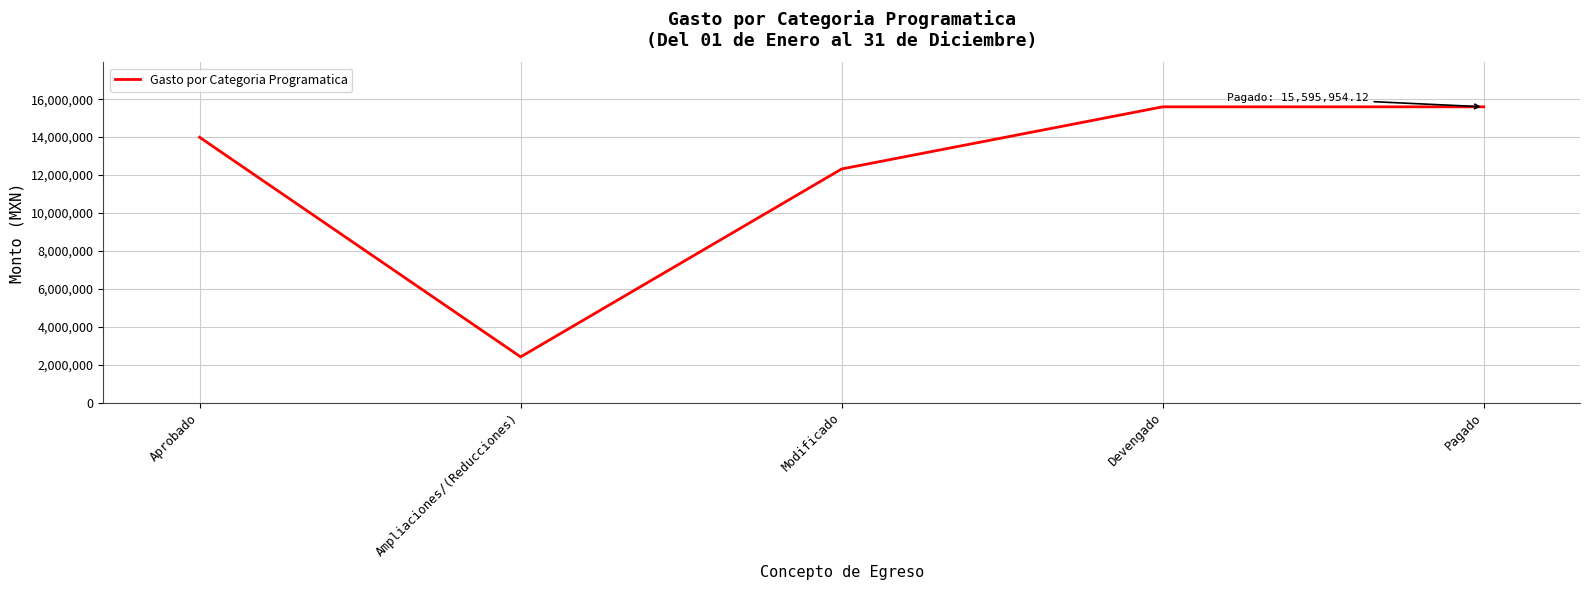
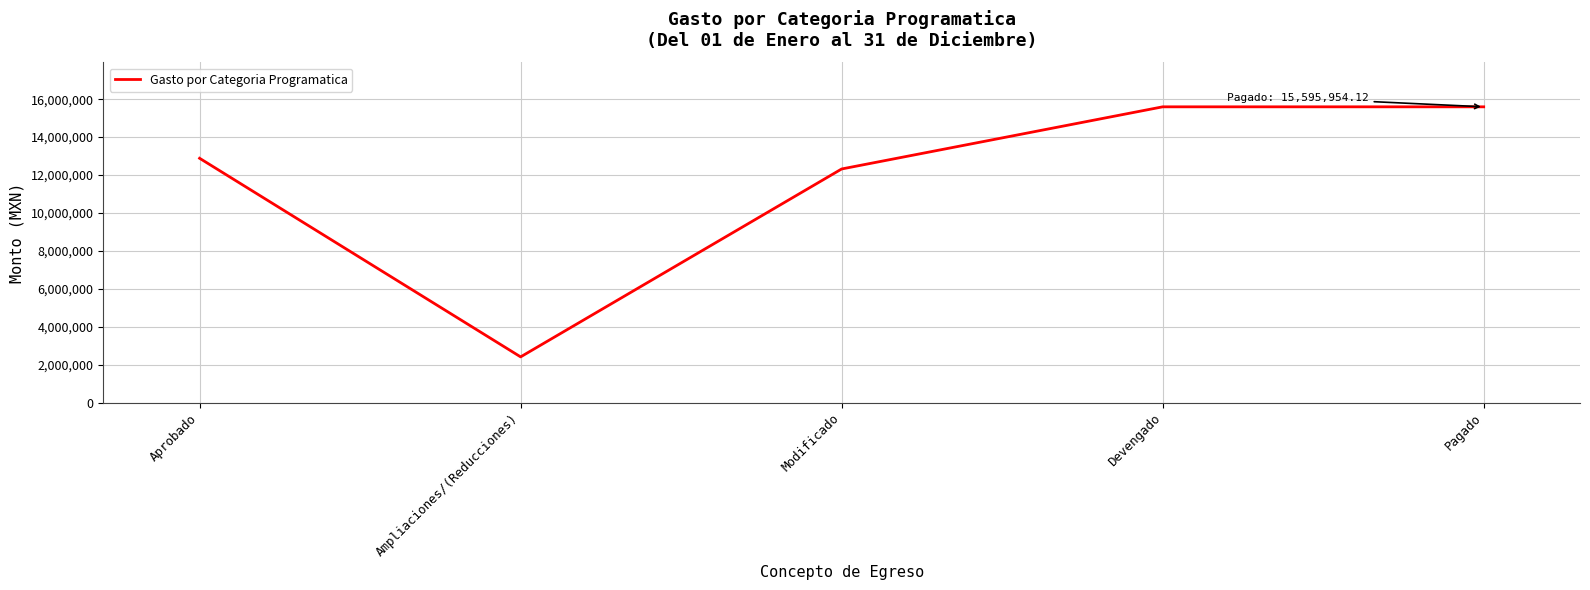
Aprobado: 14,000,000 -> 12,900,000
